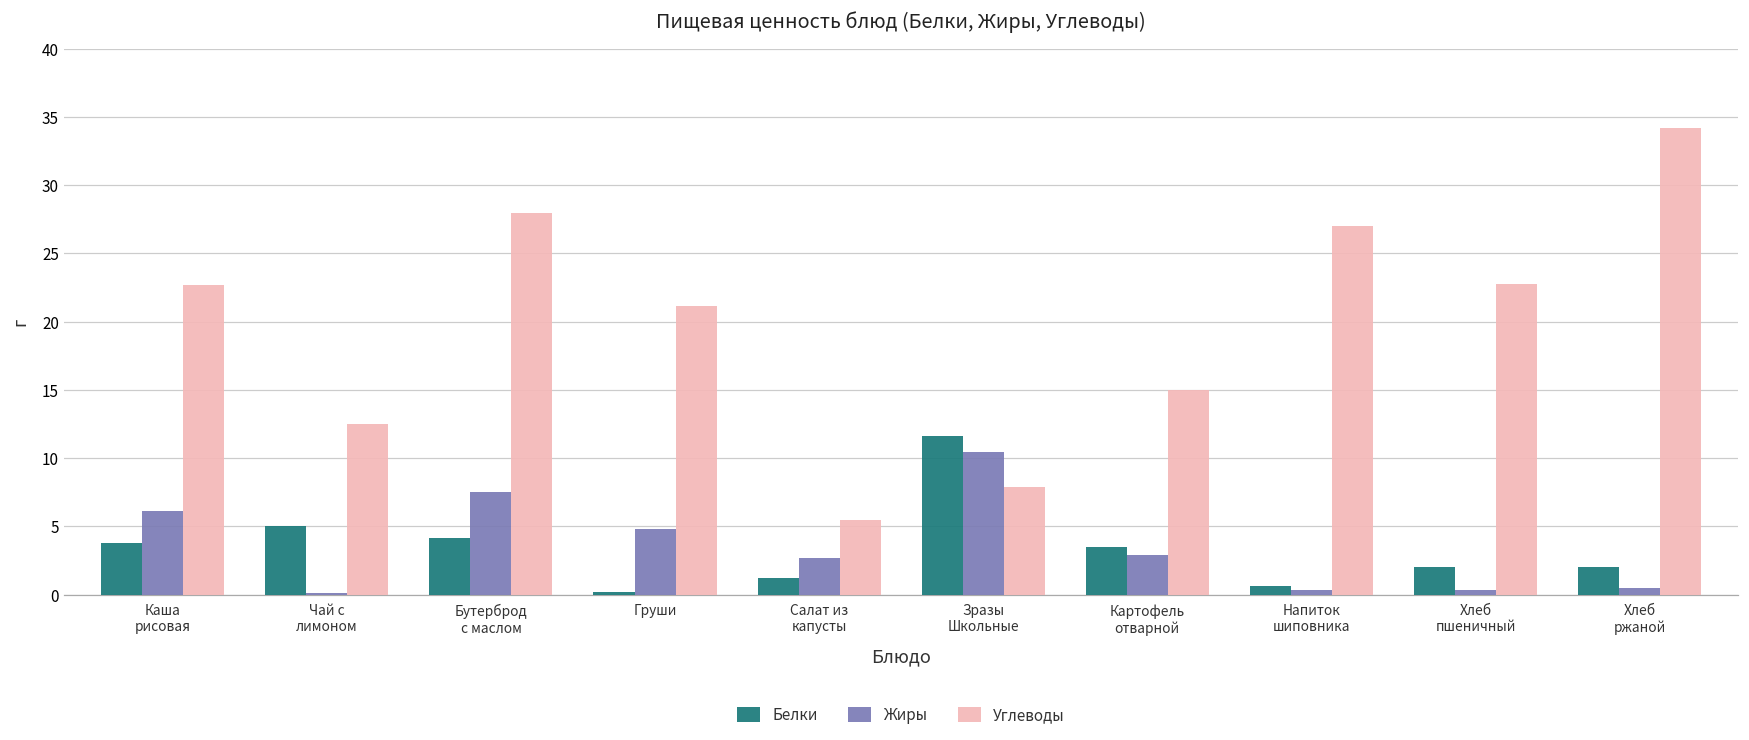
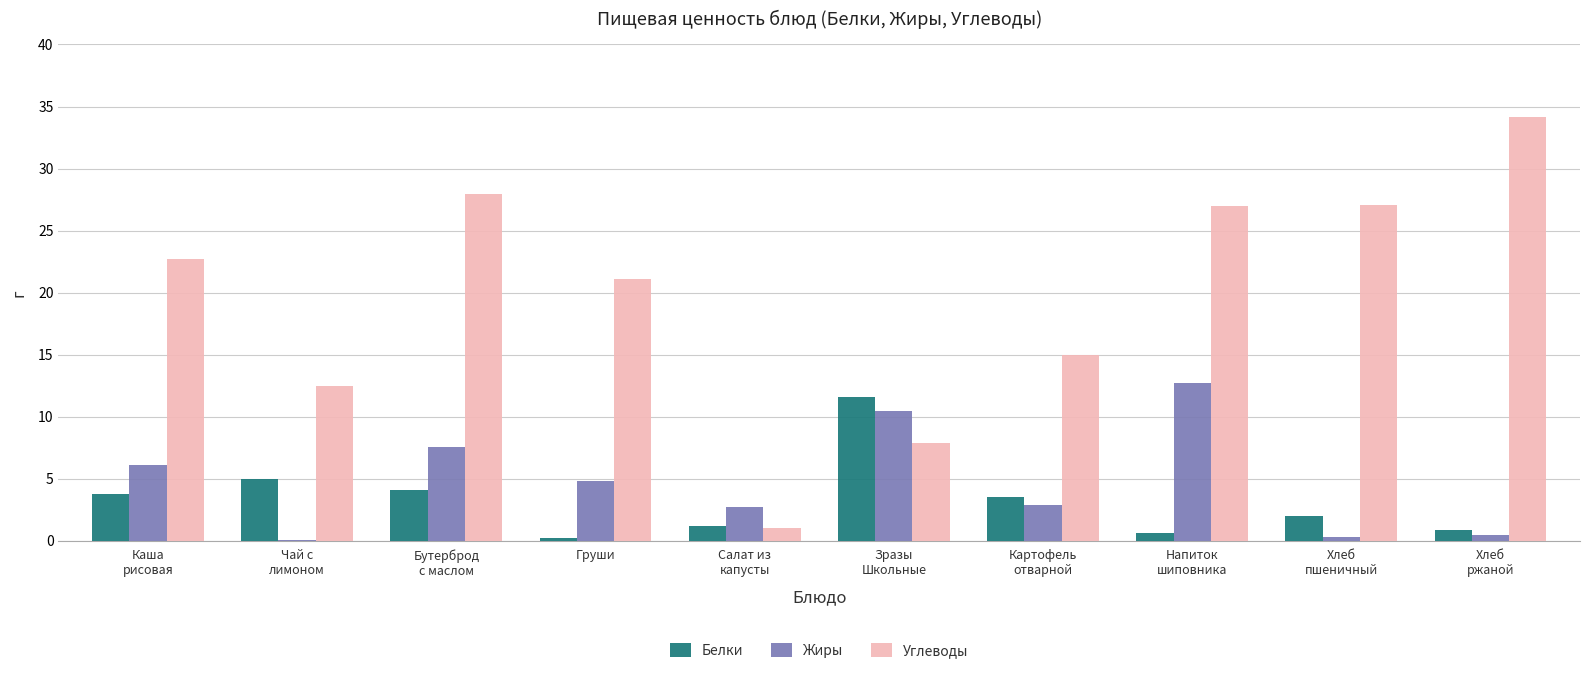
Углеводы, Салат из капусты: 5.5 -> 1.0
Жиры, Напиток шиповника: 0.3 -> 12.7
Углеводы, Хлеб пшеничный: 22.8 -> 27.1
Белки, Хлеб ржаной: 2.1 -> 0.9
